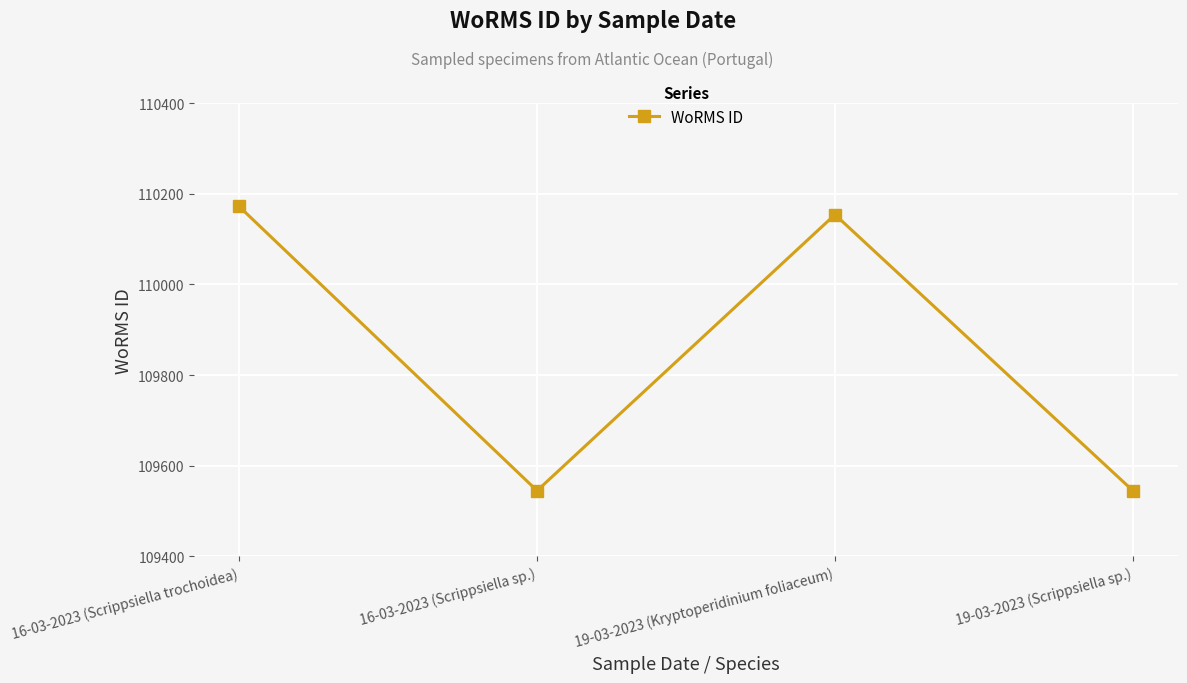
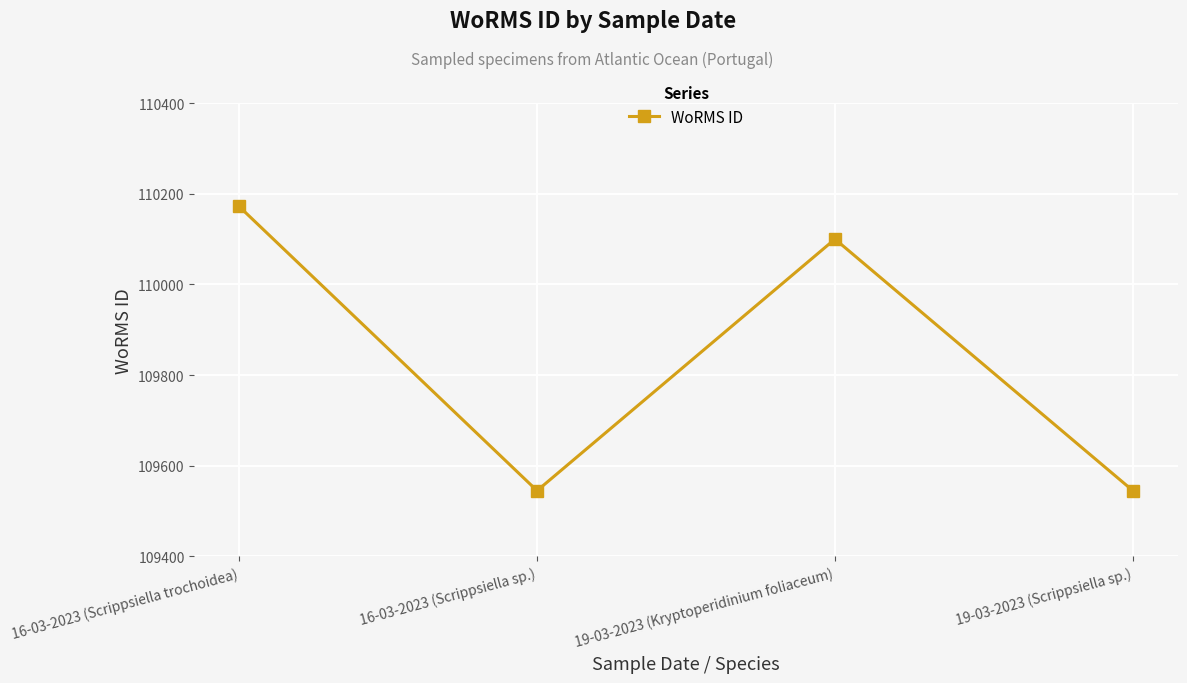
19-03-2023 (Kryptoperidinium foliaceum): 110150 -> 110100
